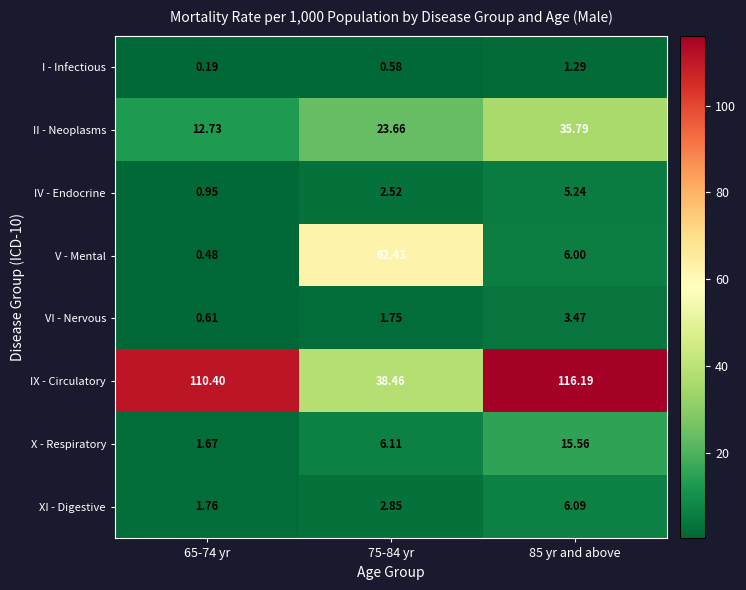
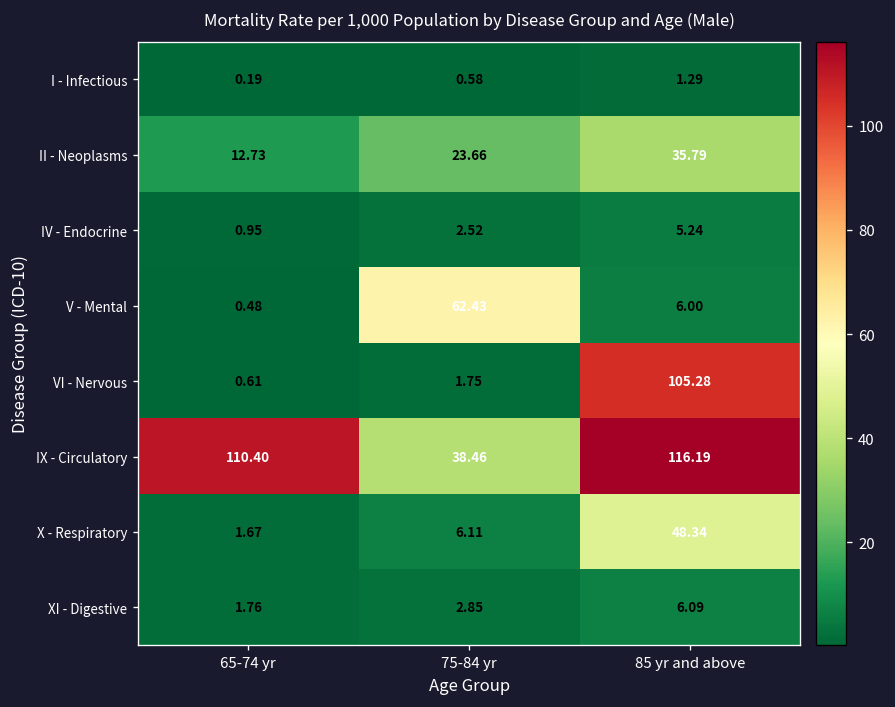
VI - Nervous, 85 yr and above: 3.47 -> 105.28
X - Respiratory, 85 yr and above: 15.56 -> 48.34
